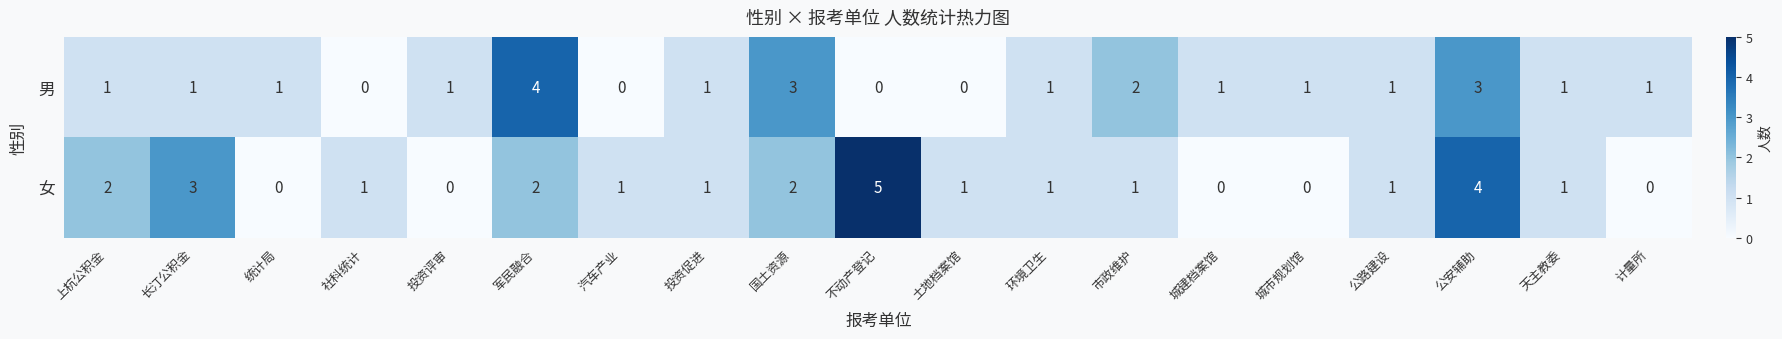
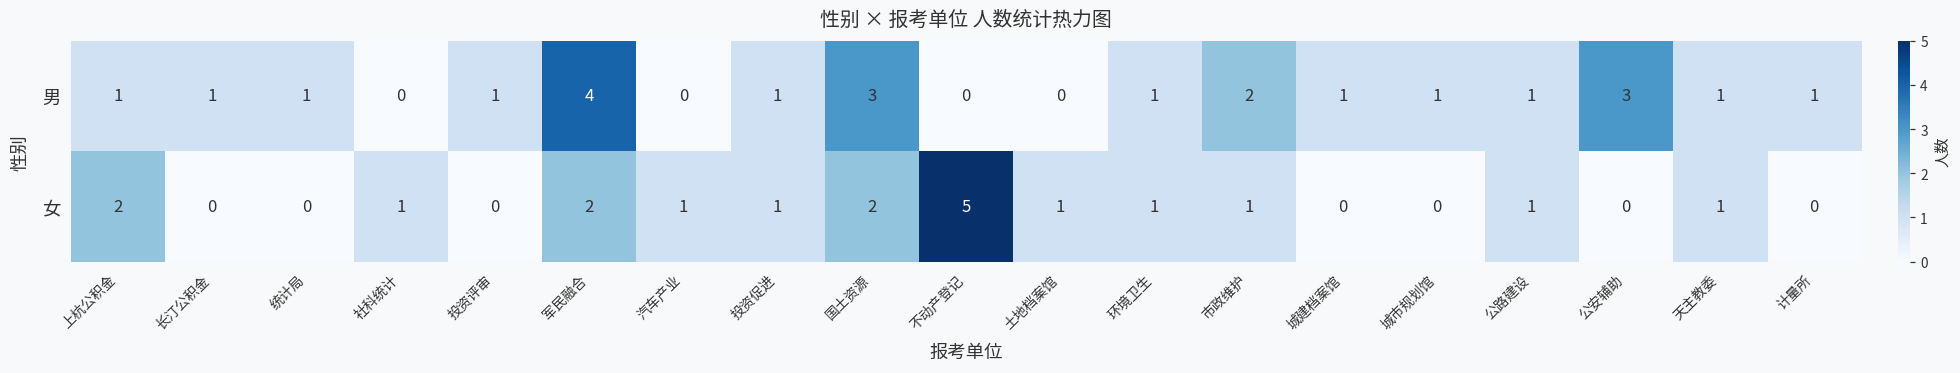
女, 长汀公积金: 3 -> 0
女, 公安辅助: 4 -> 0
